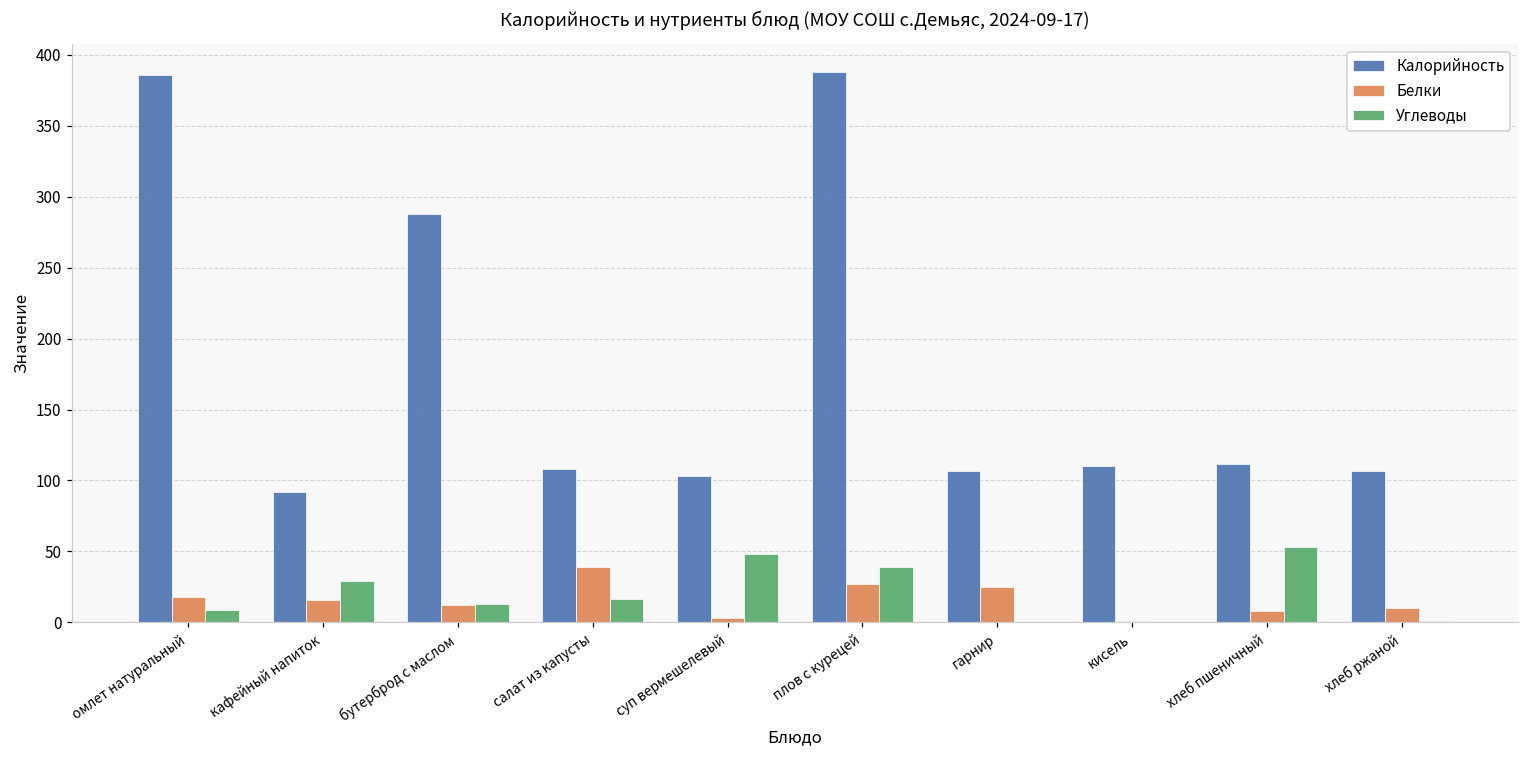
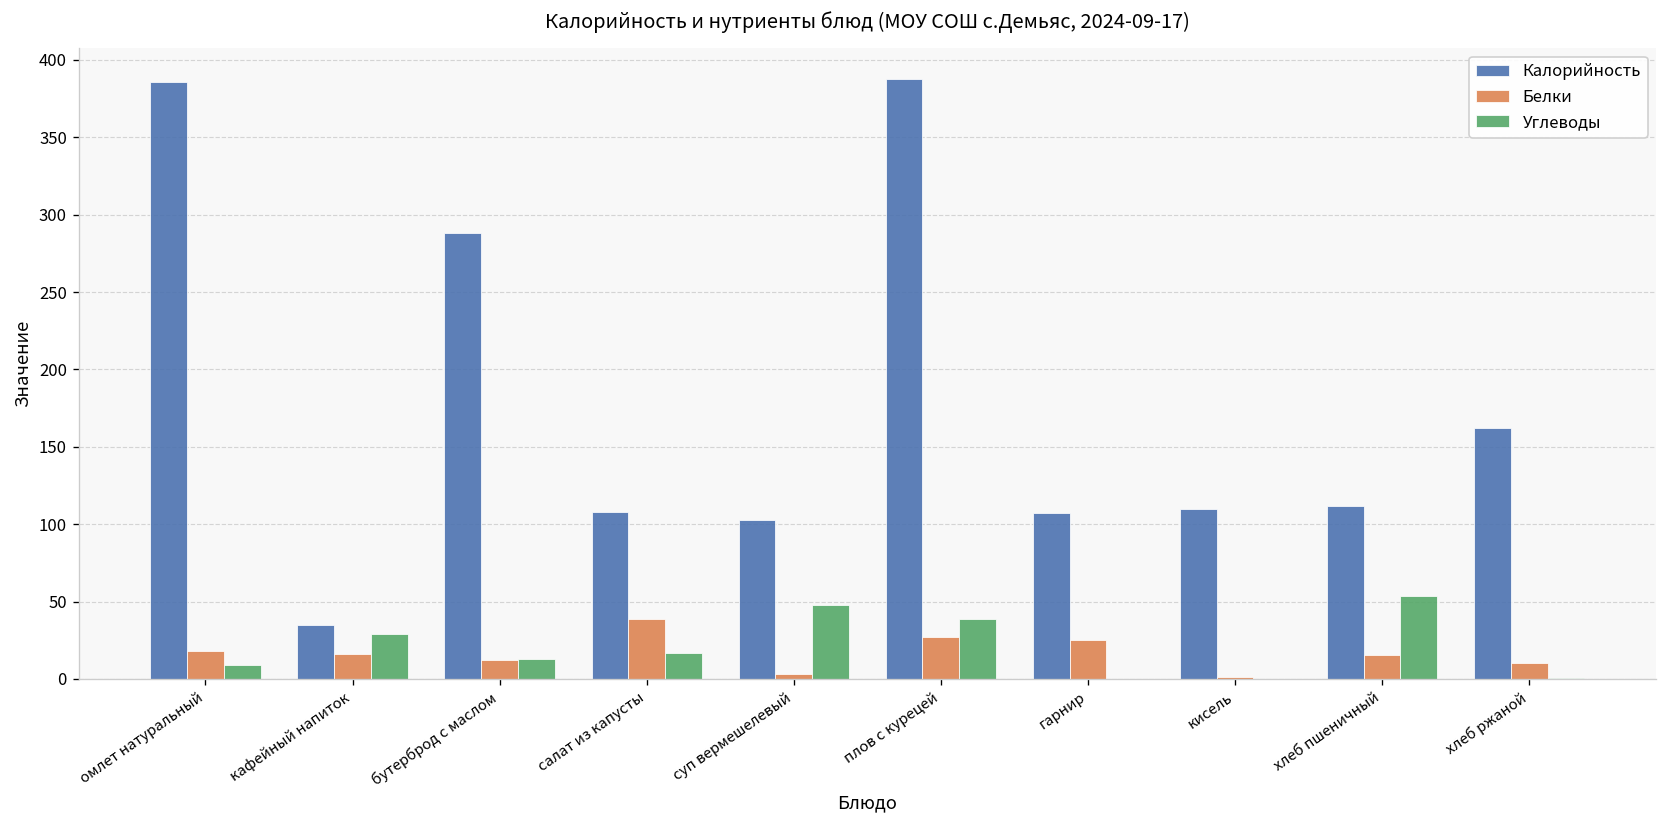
Калорийность, кафейный напиток: 92 -> 35
Белки, хлеб пшеничный: 8 -> 15
Калорийность, хлеб ржаной: 107 -> 162
